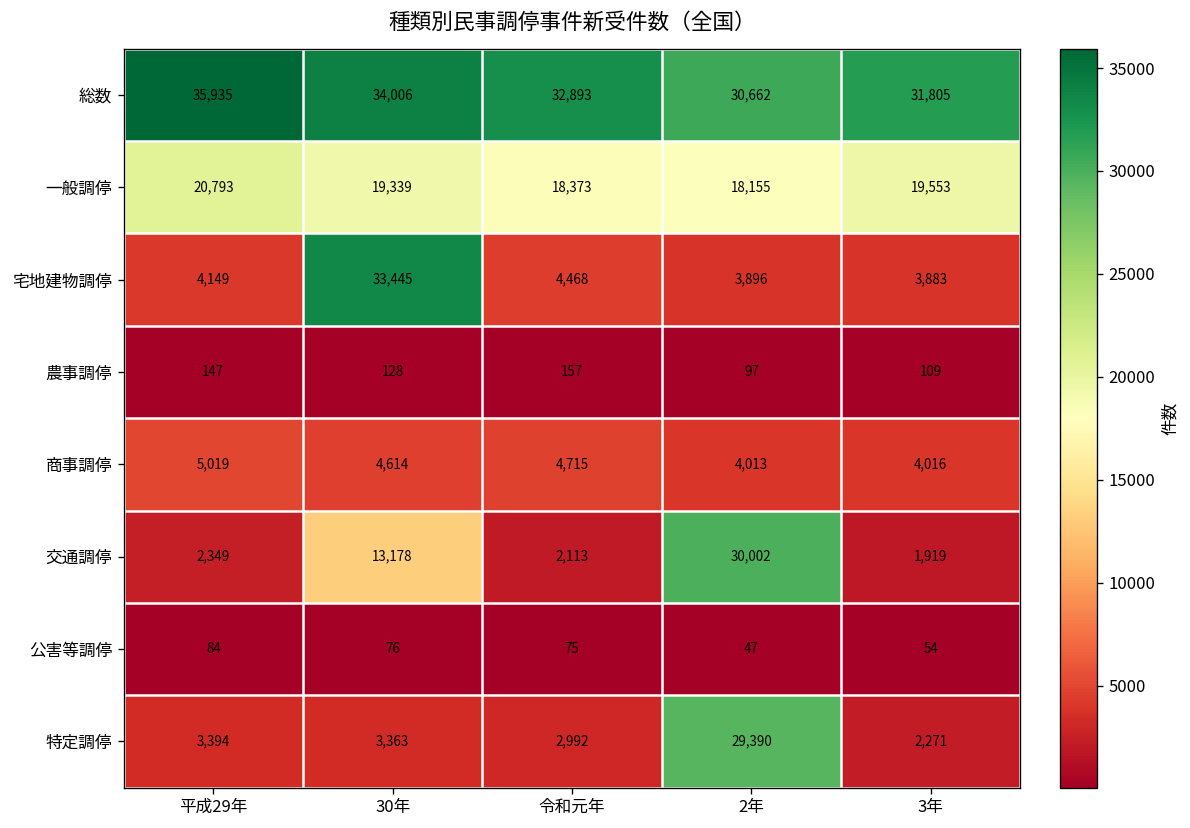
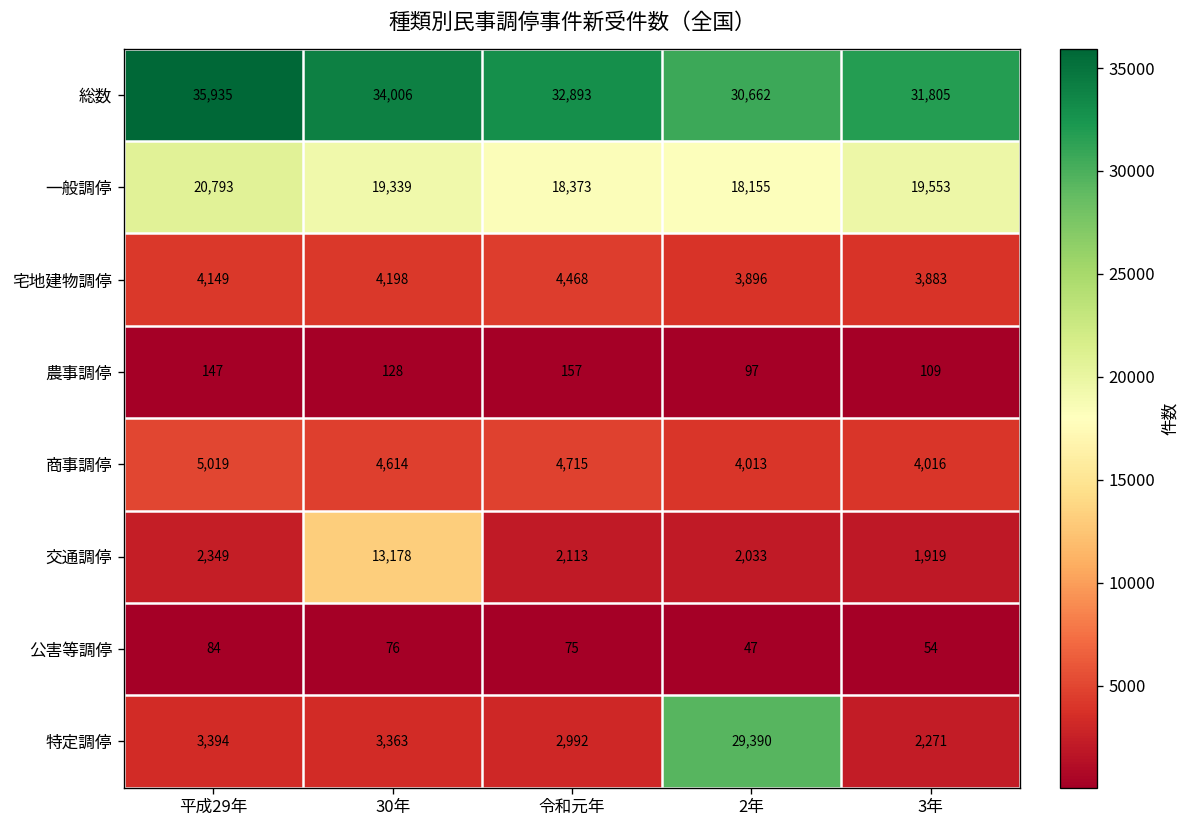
宅地建物調停, 30年: 33,445 -> 4,198
交通調停, 2年: 30,002 -> 2,033
